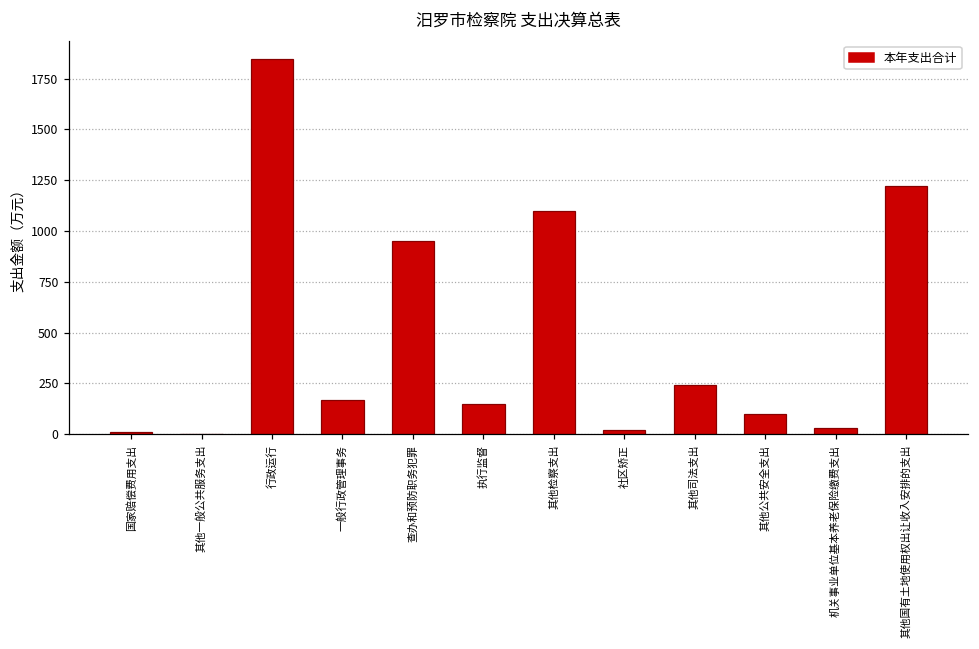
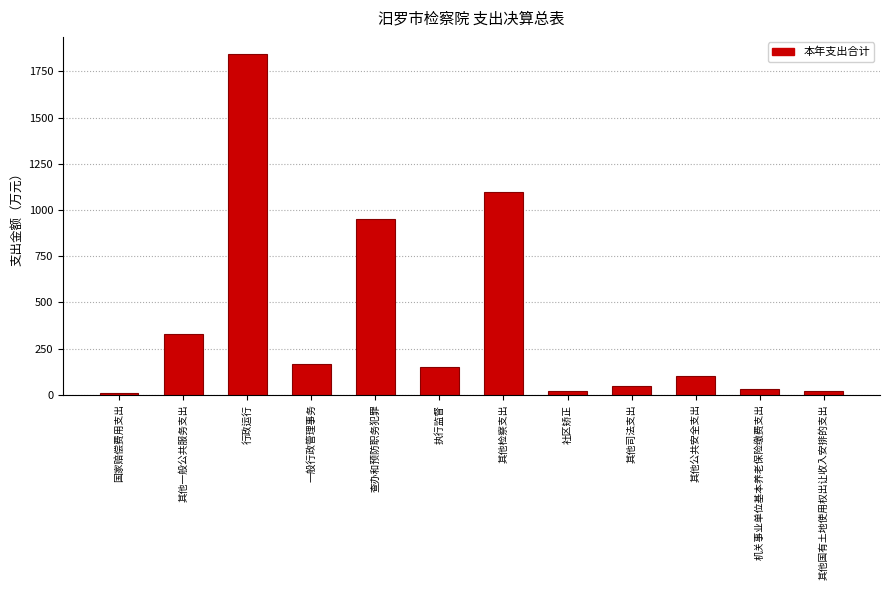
其他一般公共服务支出: 0 -> 330
其他司法支出: 240 -> 50
其他国有土地使用权出让收入安排的支出: 1220 -> 20
